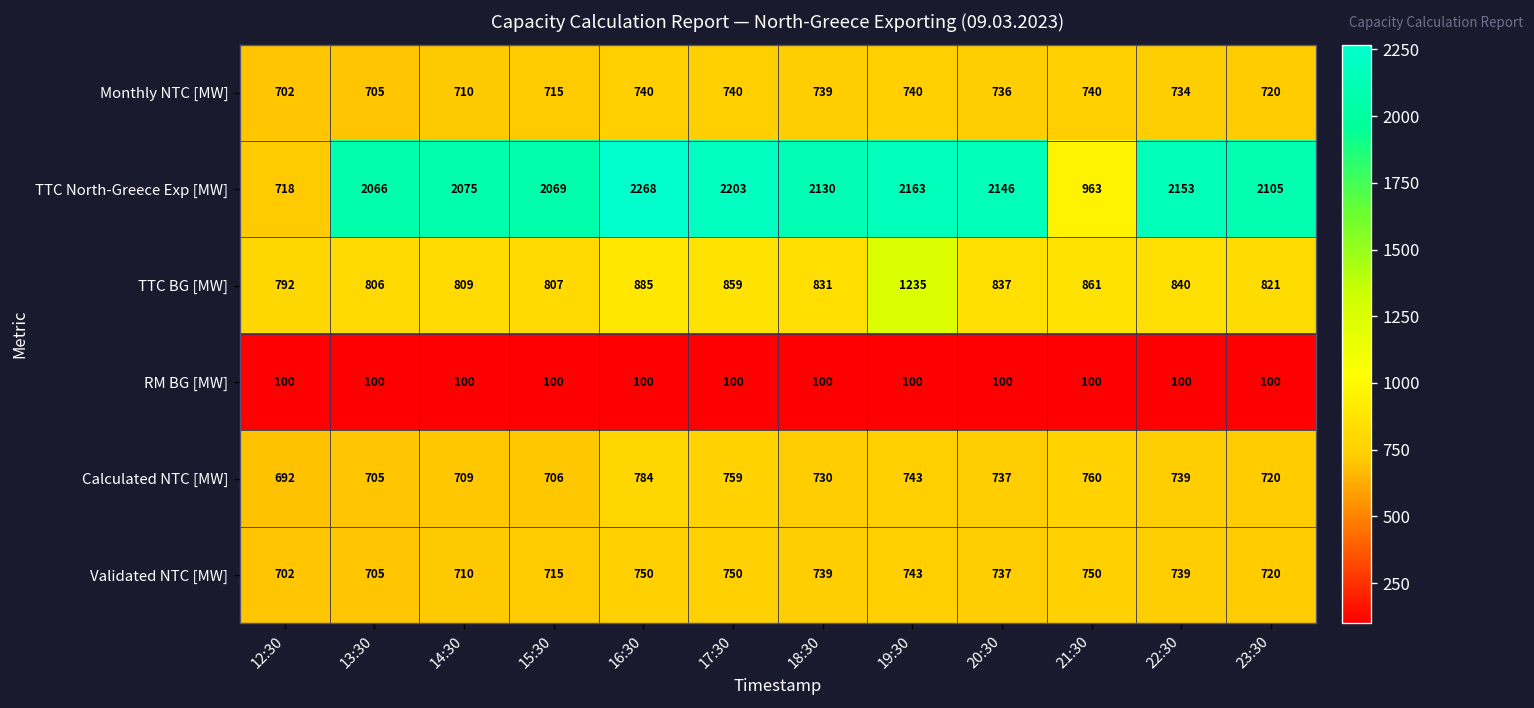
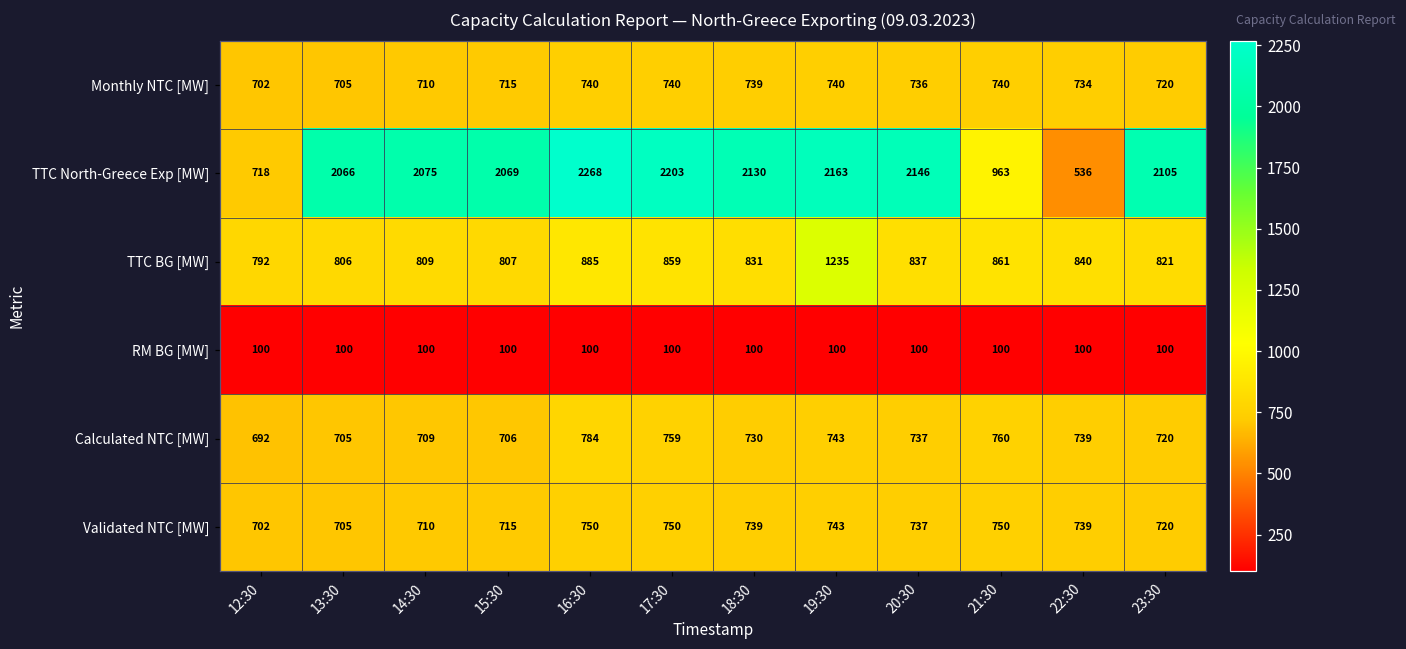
TTC North-Greece Exp [MW], 22:30: 2153 -> 536
